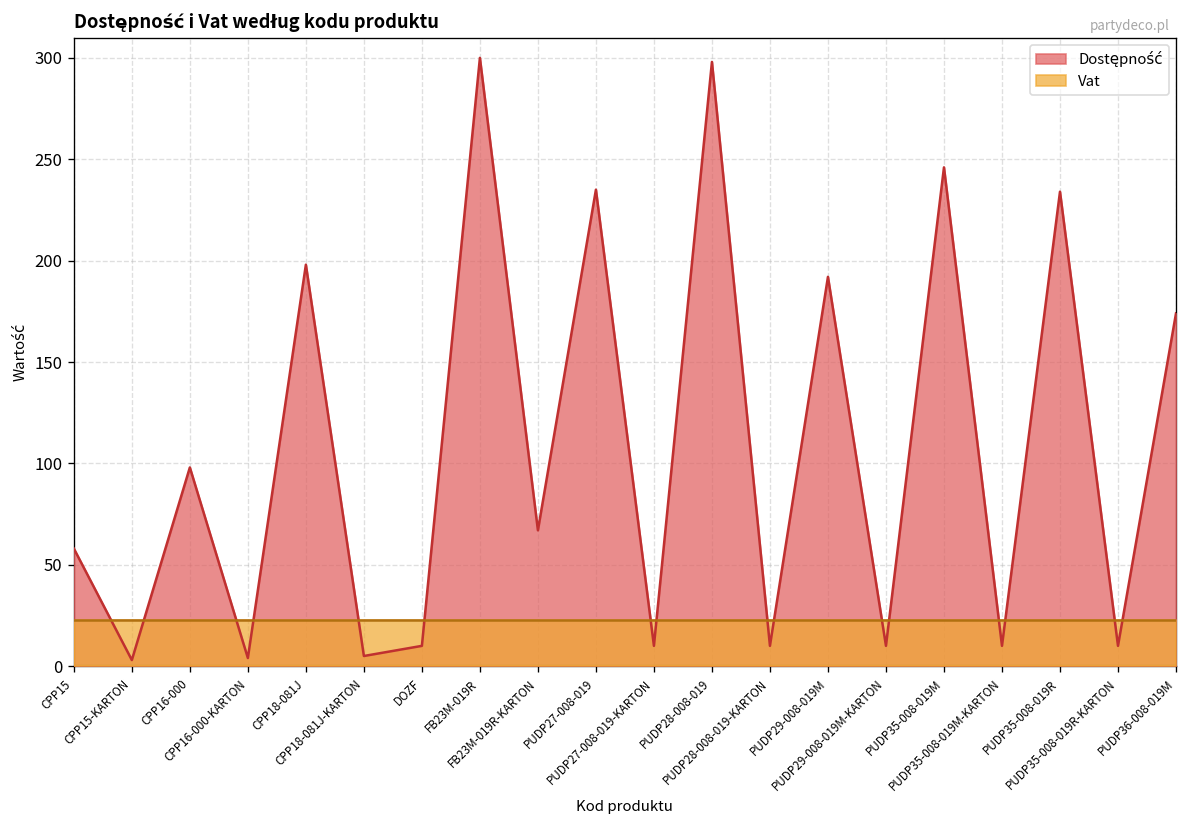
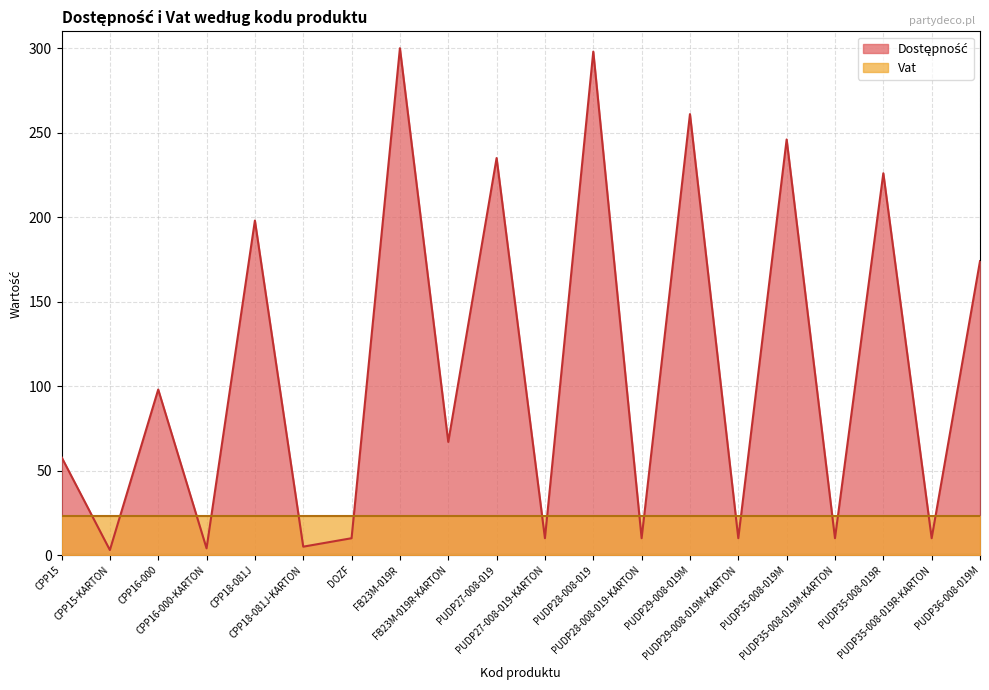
Dostępność, PUDP29-008-019M: 192 -> 261
Dostępność, PUDP35-008-019R: 234 -> 226
